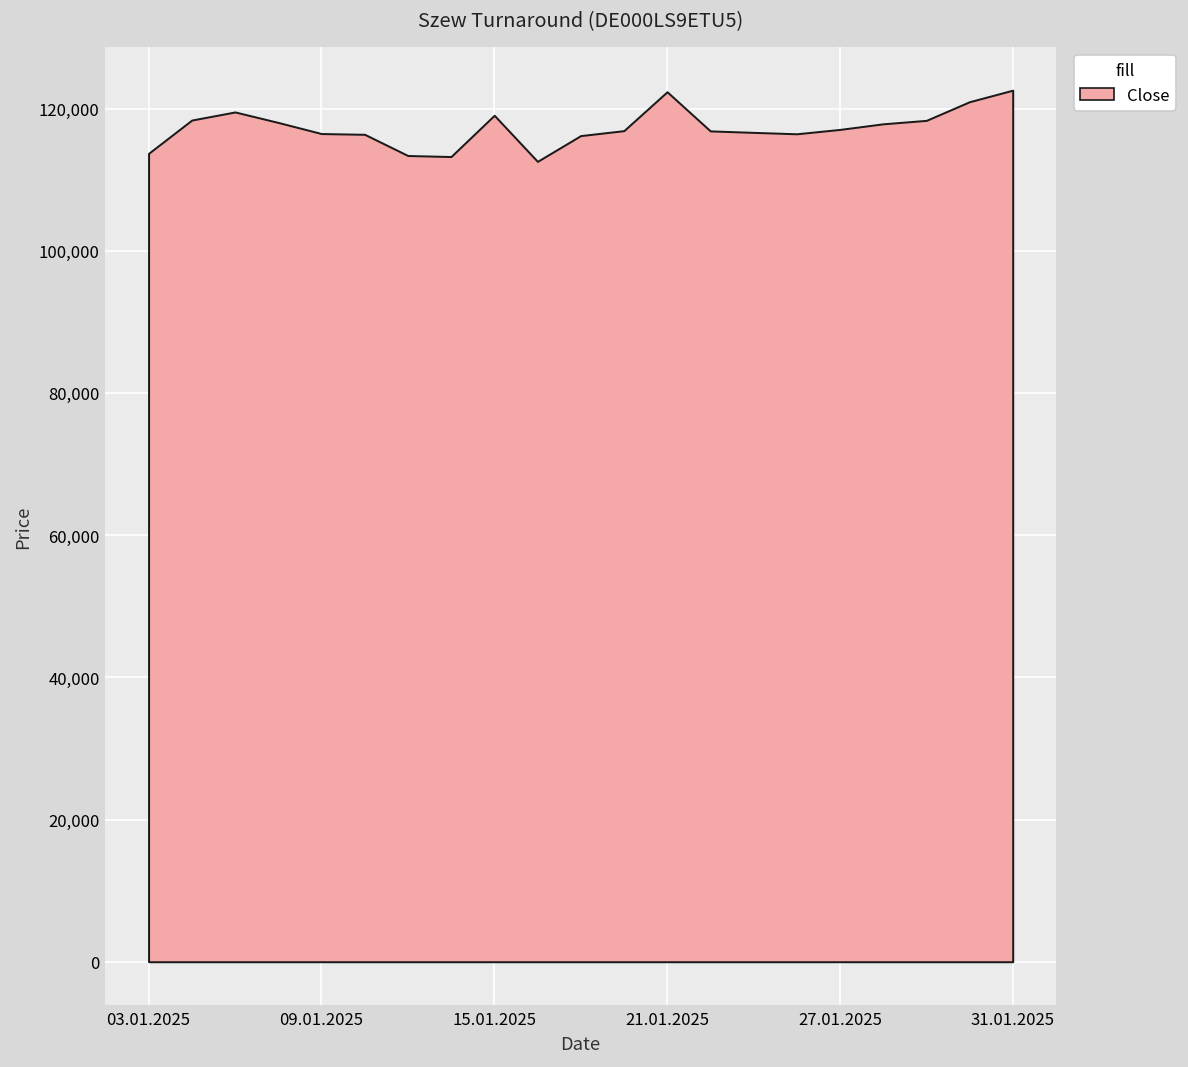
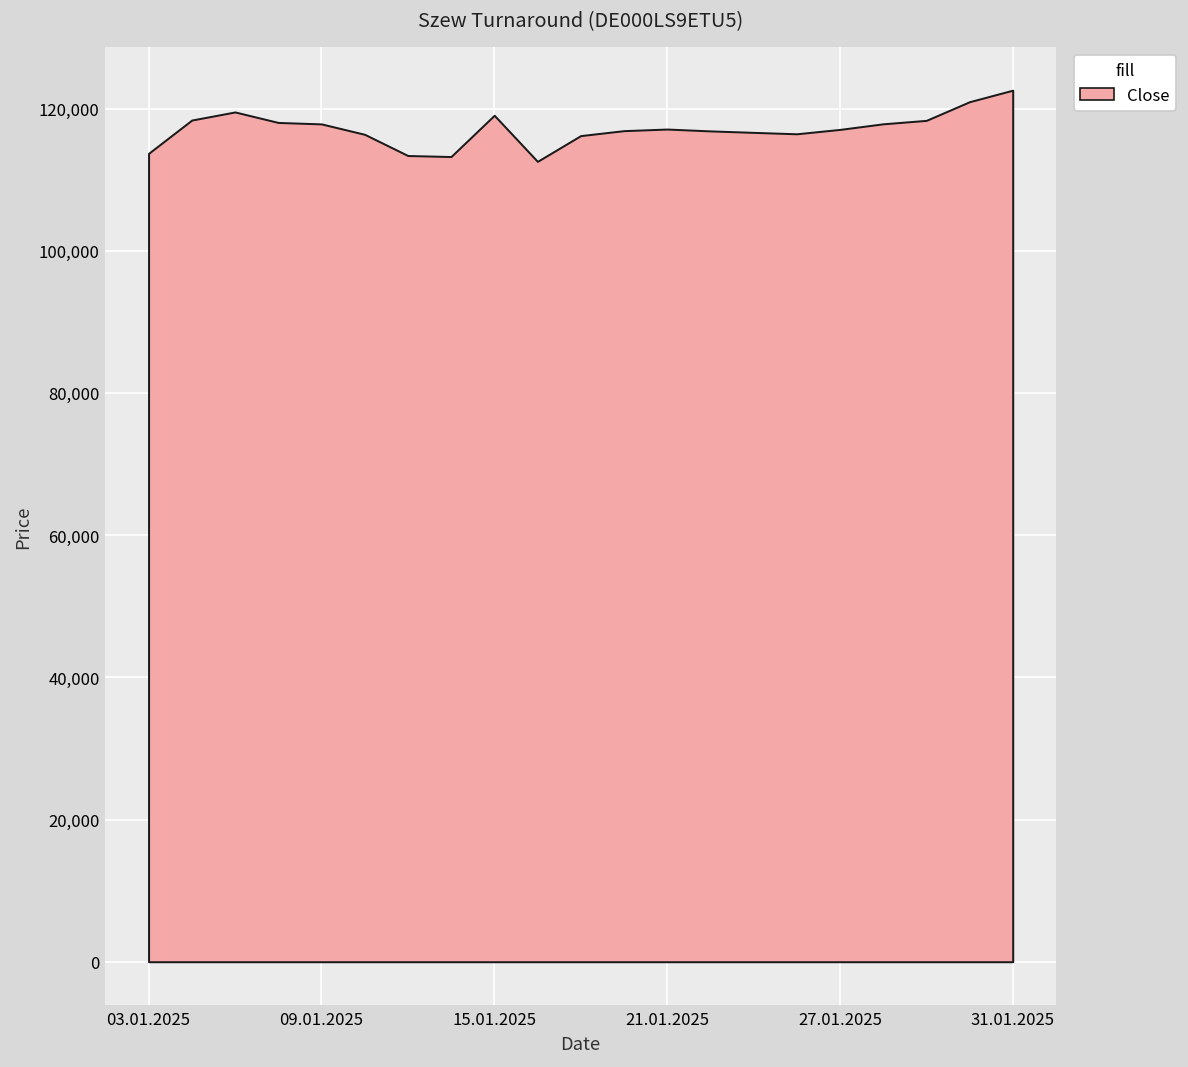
09.01.2025: 116,000 -> 118,000
21.01.2025: 122,000 -> 117,000
